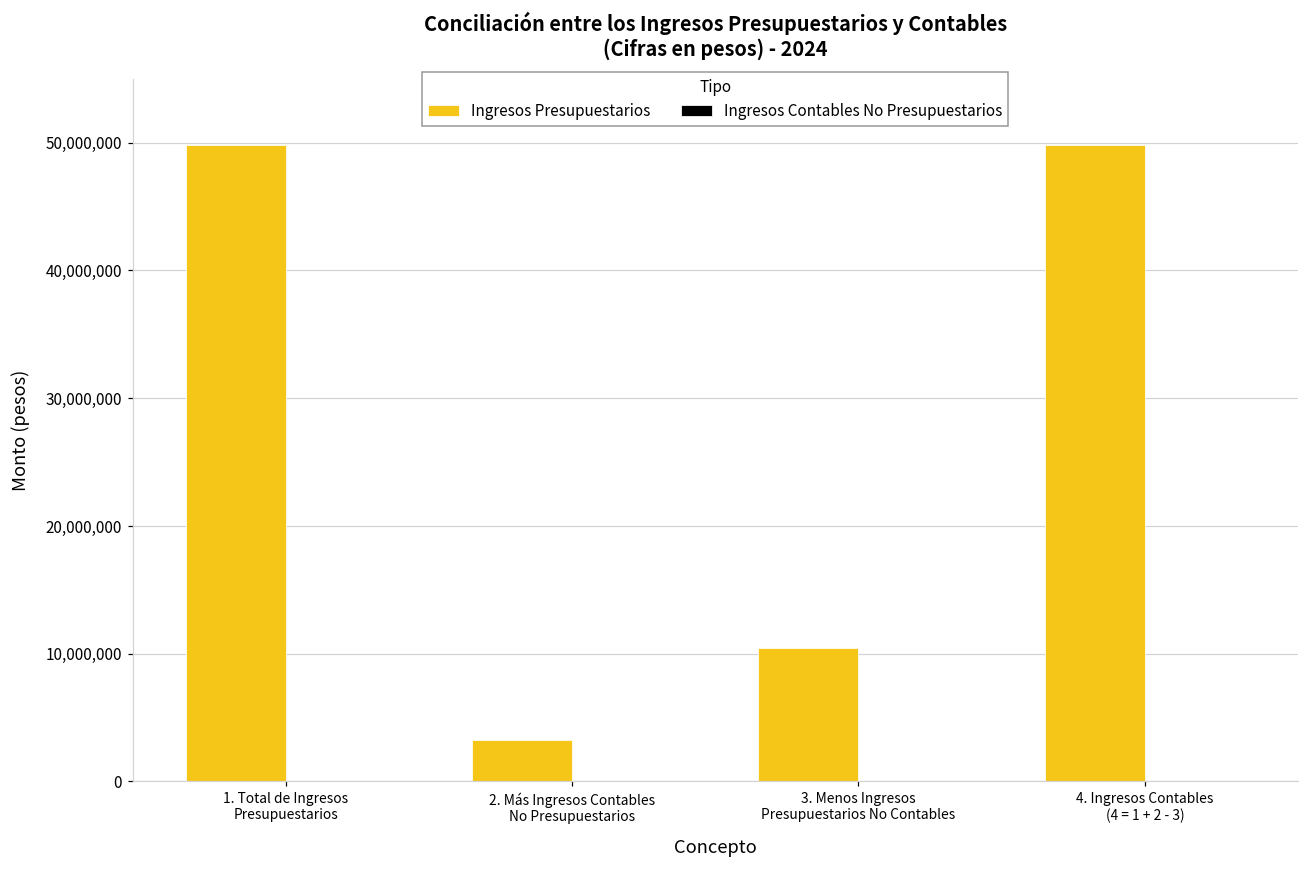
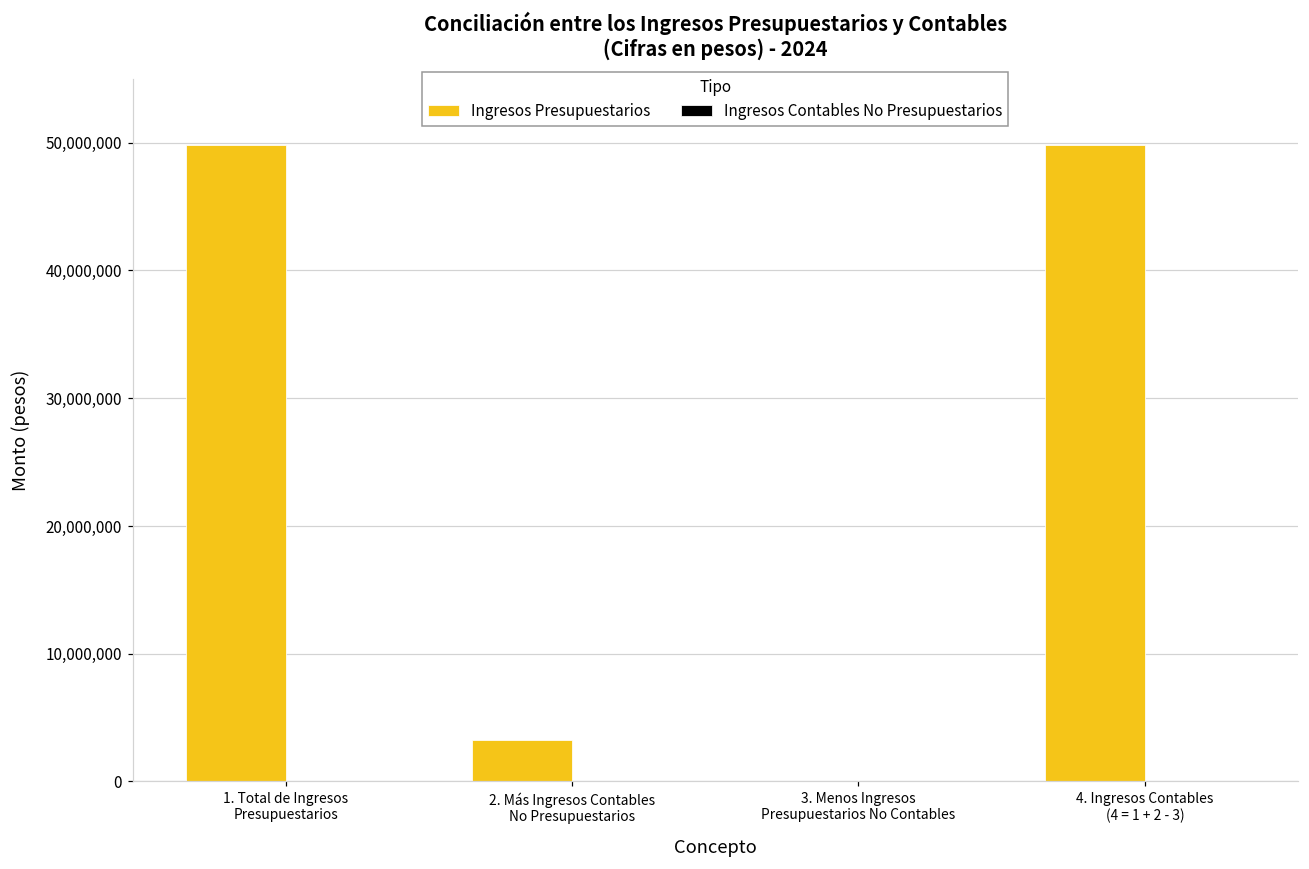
Ingresos Presupuestarios, 3. Menos Ingresos Presupuestarios No Contables: 10,400,000 -> 0
